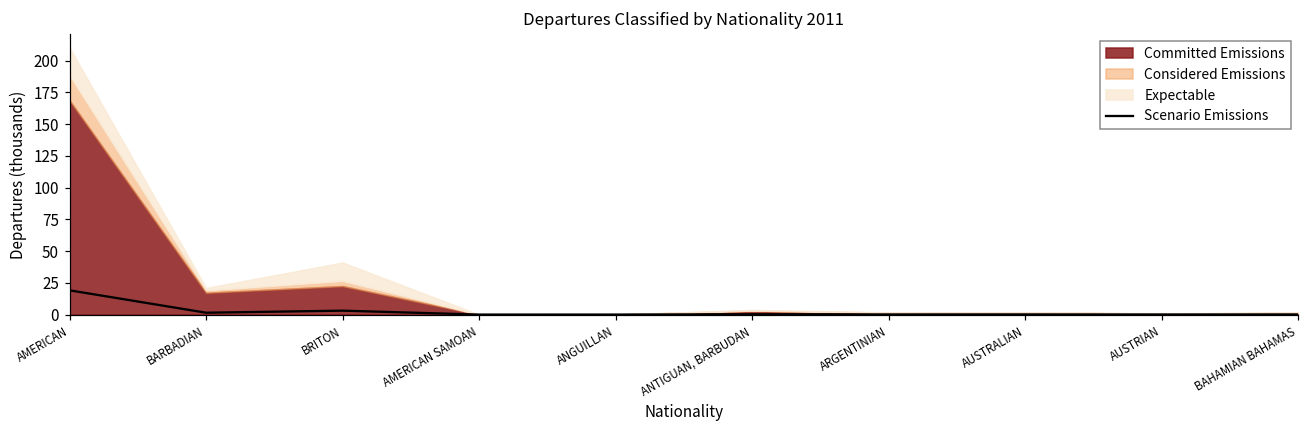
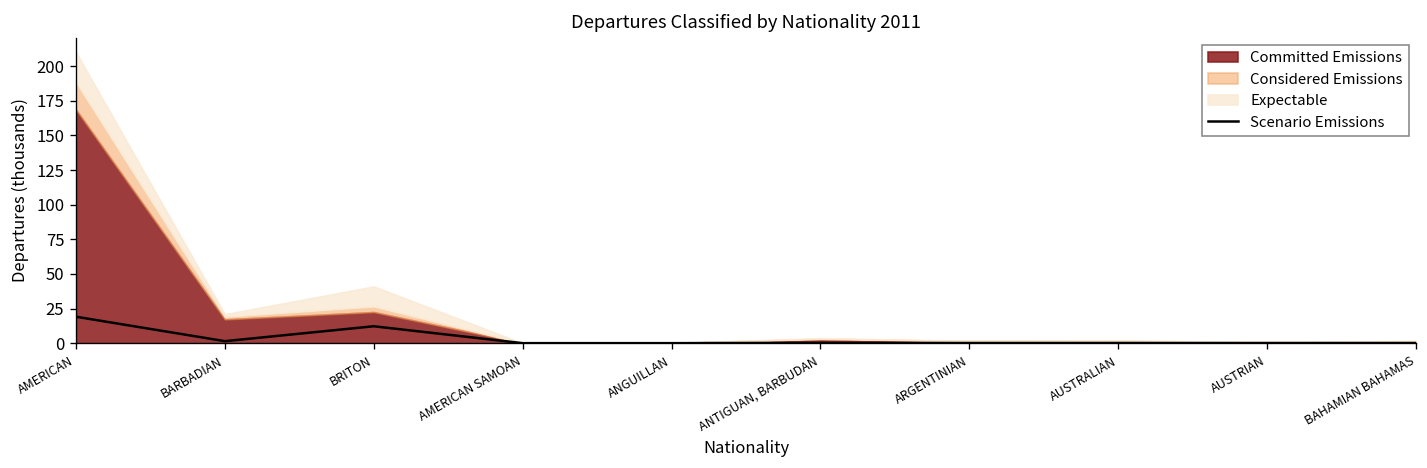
Scenario Emissions, BRITON: 3 -> 12
